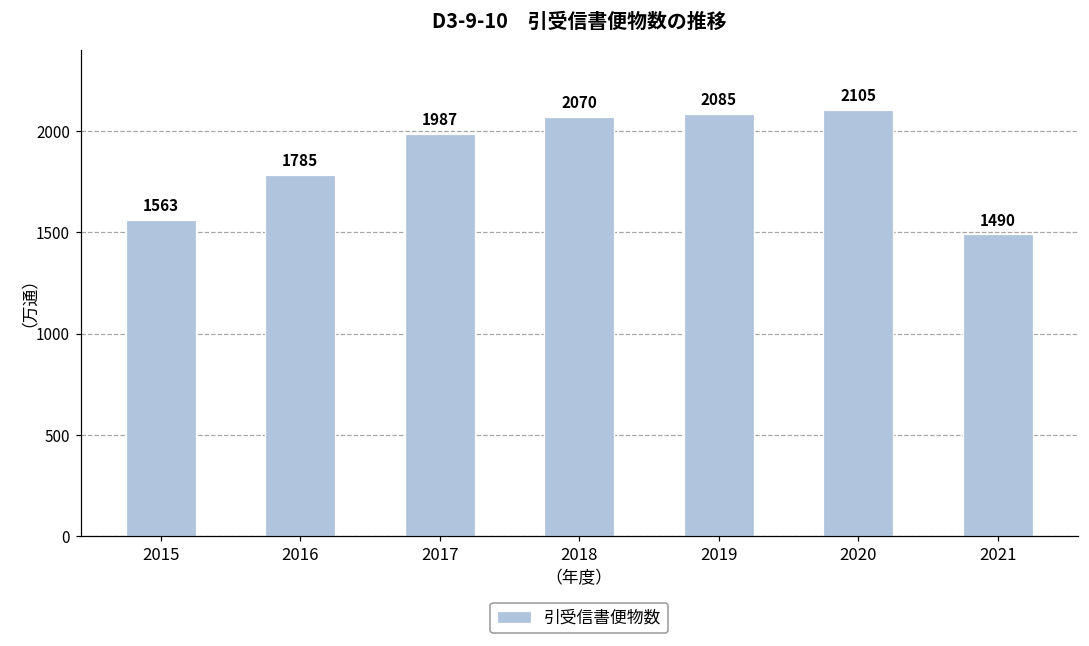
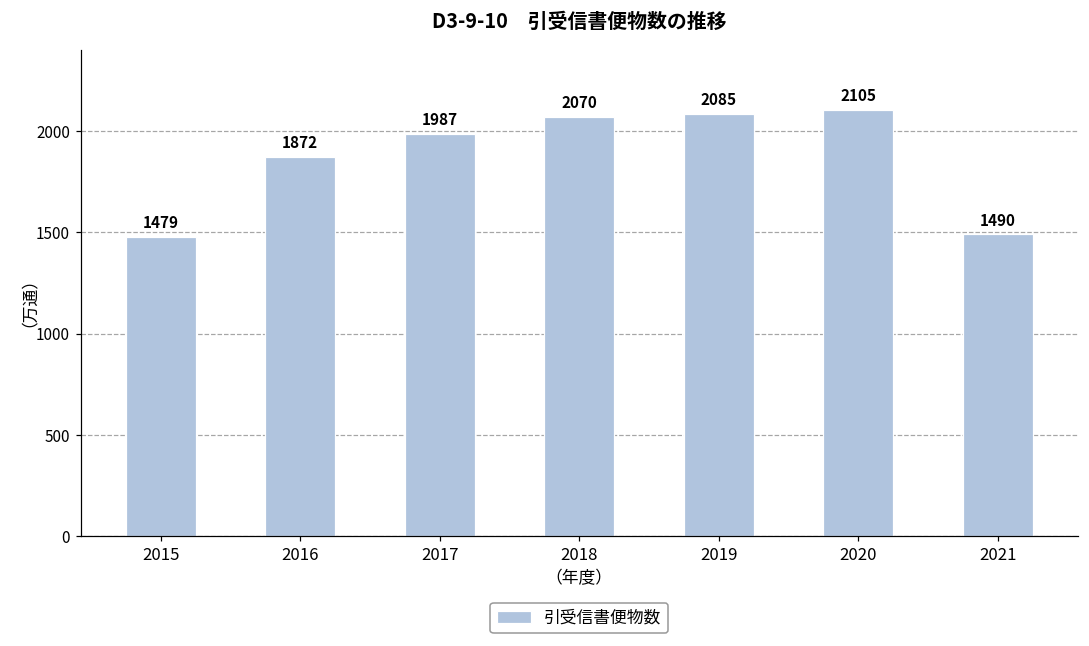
2015: 1563 -> 1479
2016: 1785 -> 1872
